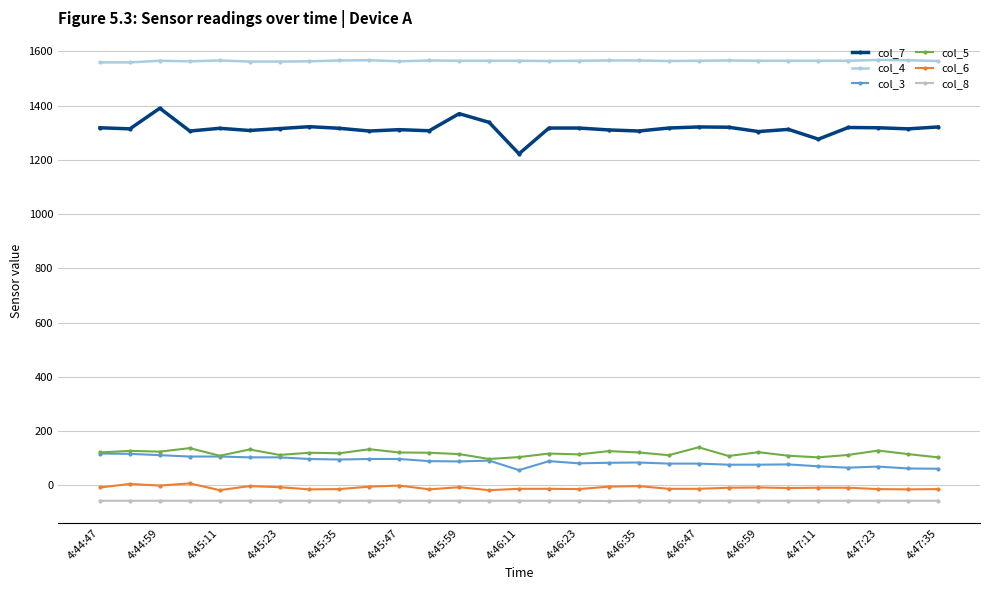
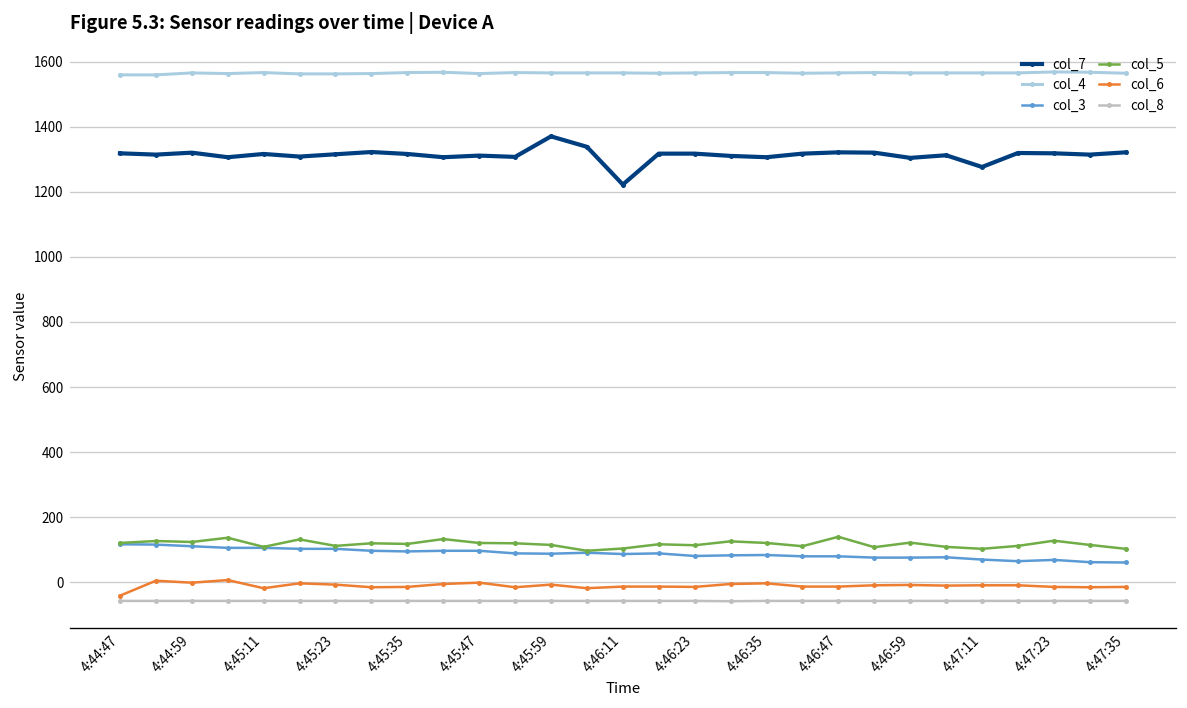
col_6, 4:44:47: -10 -> -40
col_7, 4:44:59: 1390 -> 1320
col_3, 4:46:11: 60 -> 90
